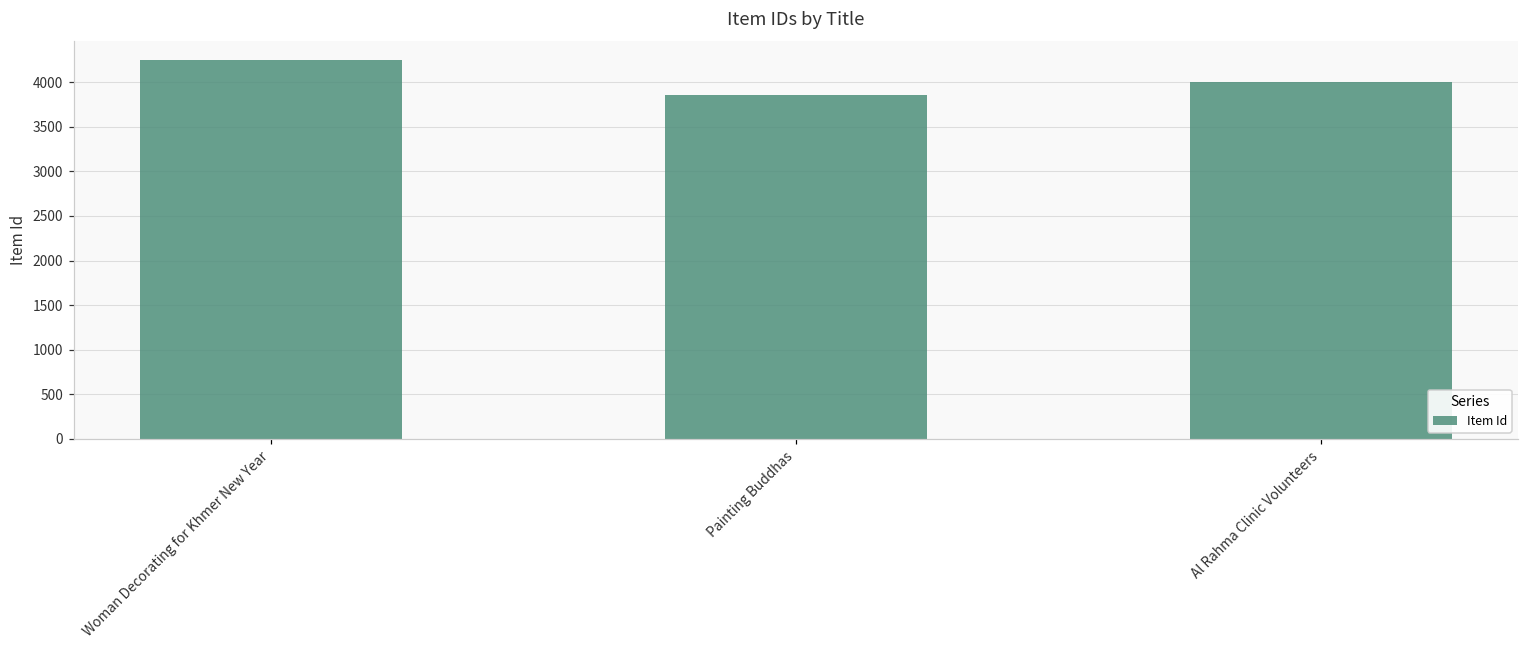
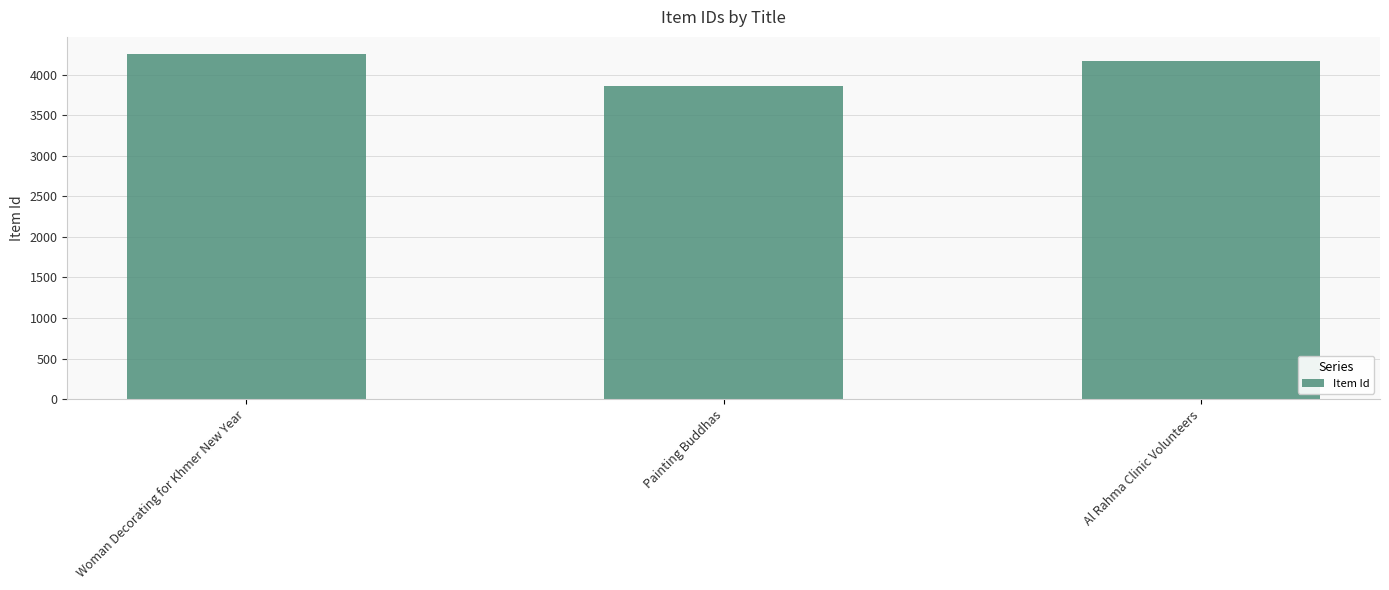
Al Rahma Clinic Volunteers: 4000 -> 4200
